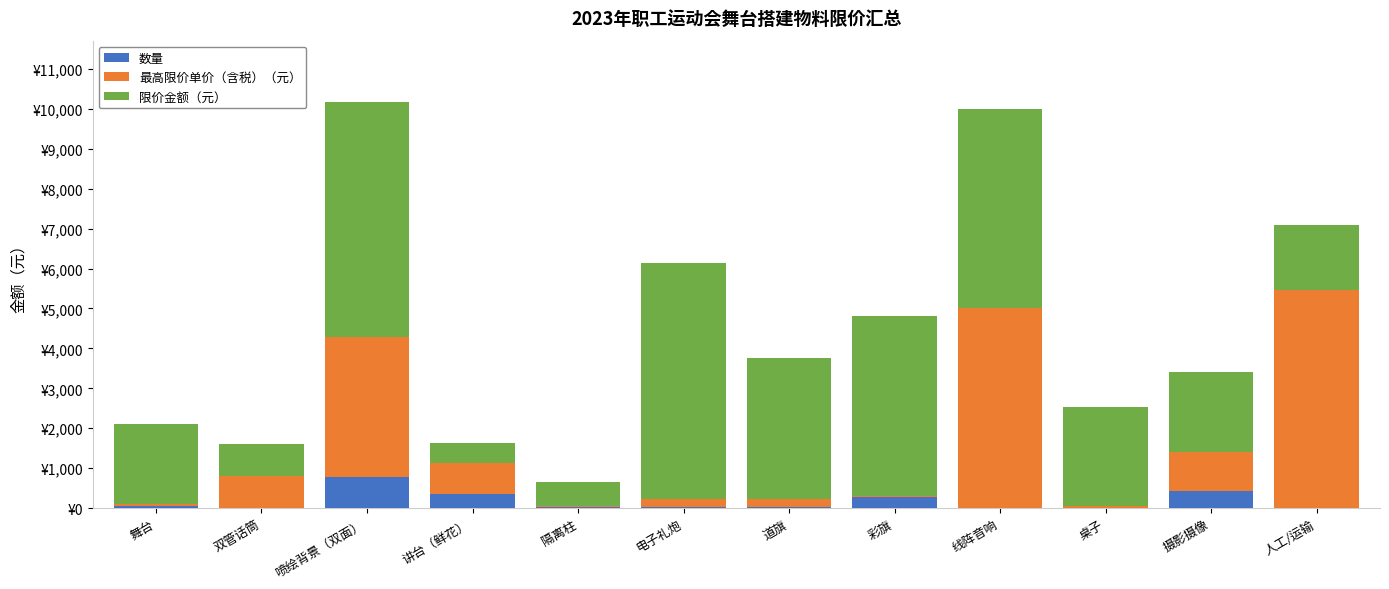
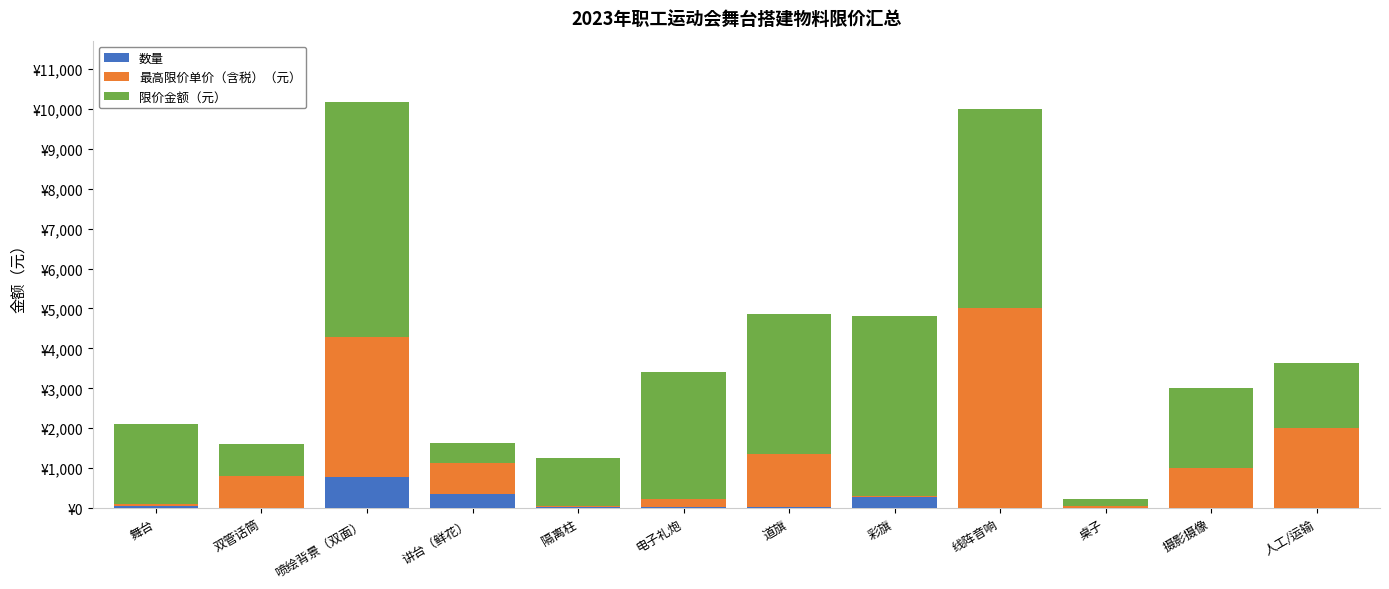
限价金额（元）, 隔离柱: ¥600 -> ¥1,200
限价金额（元）, 电子礼炮: ¥5,900 -> ¥3,200
最高限价单价（含税）（元）, 道旗: ¥200 -> ¥1,300
限价金额（元）, 桌子: ¥2,500 -> ¥200
数量, 摄影摄像: ¥400 -> ¥0
最高限价单价（含税）（元）, 人工/运输: ¥5,500 -> ¥2,000
